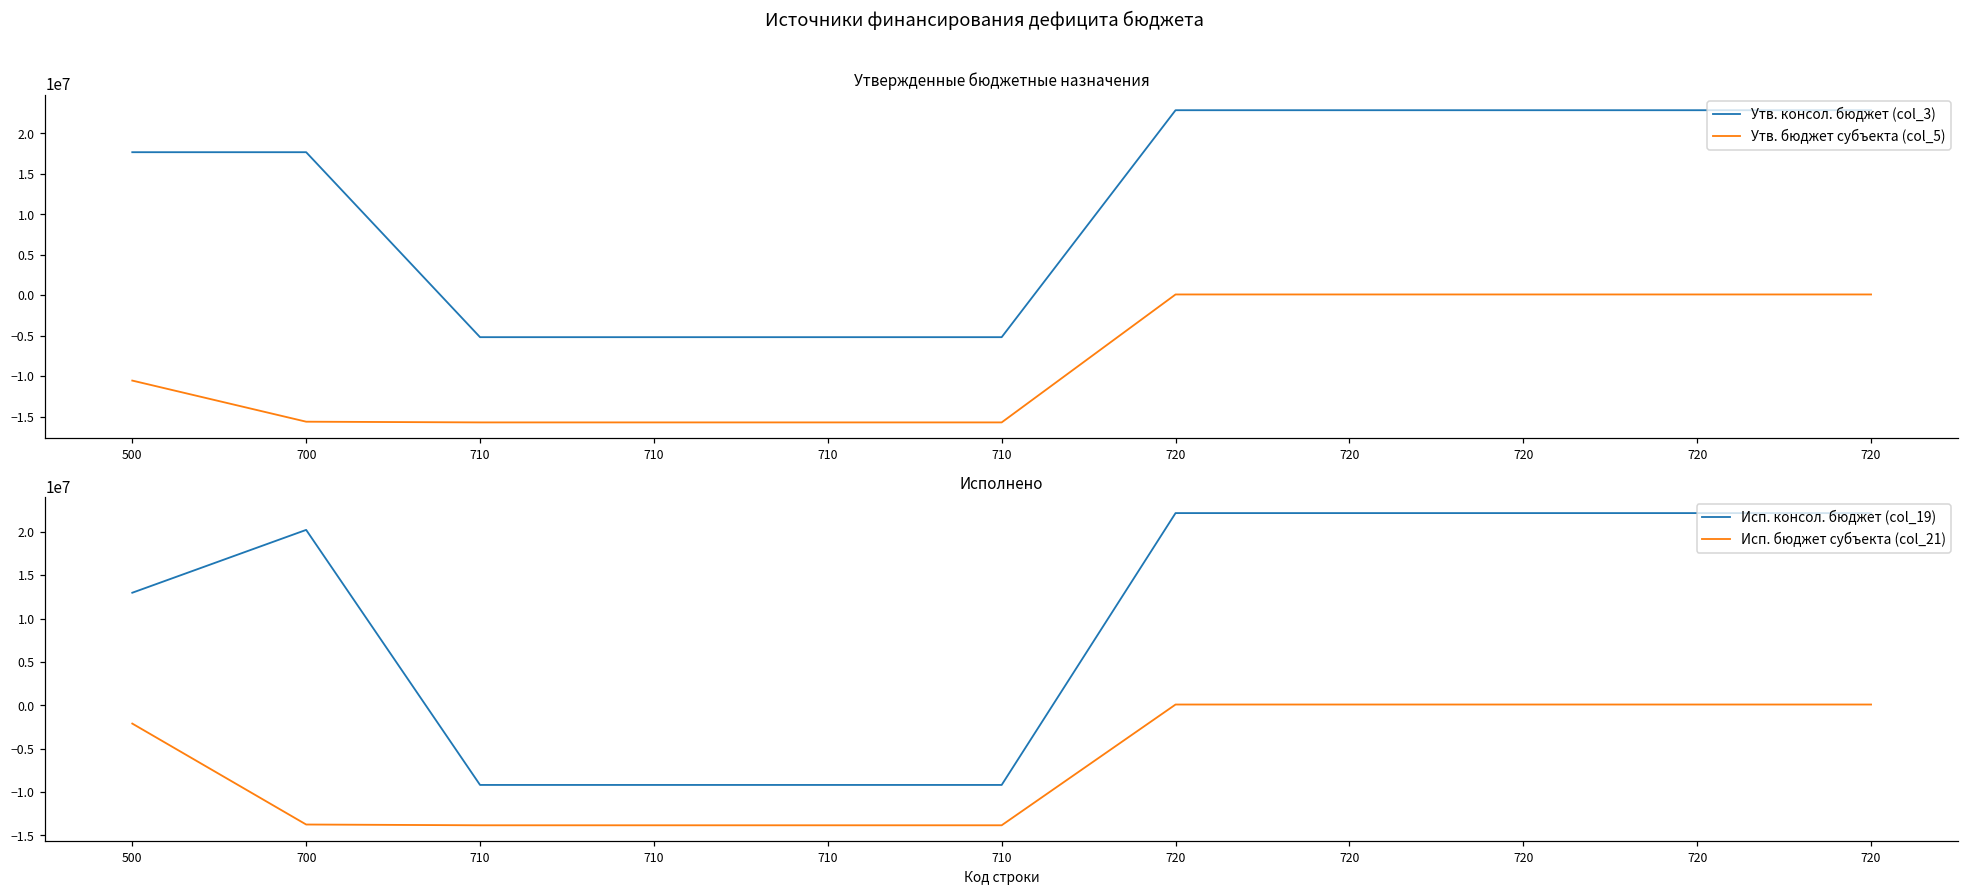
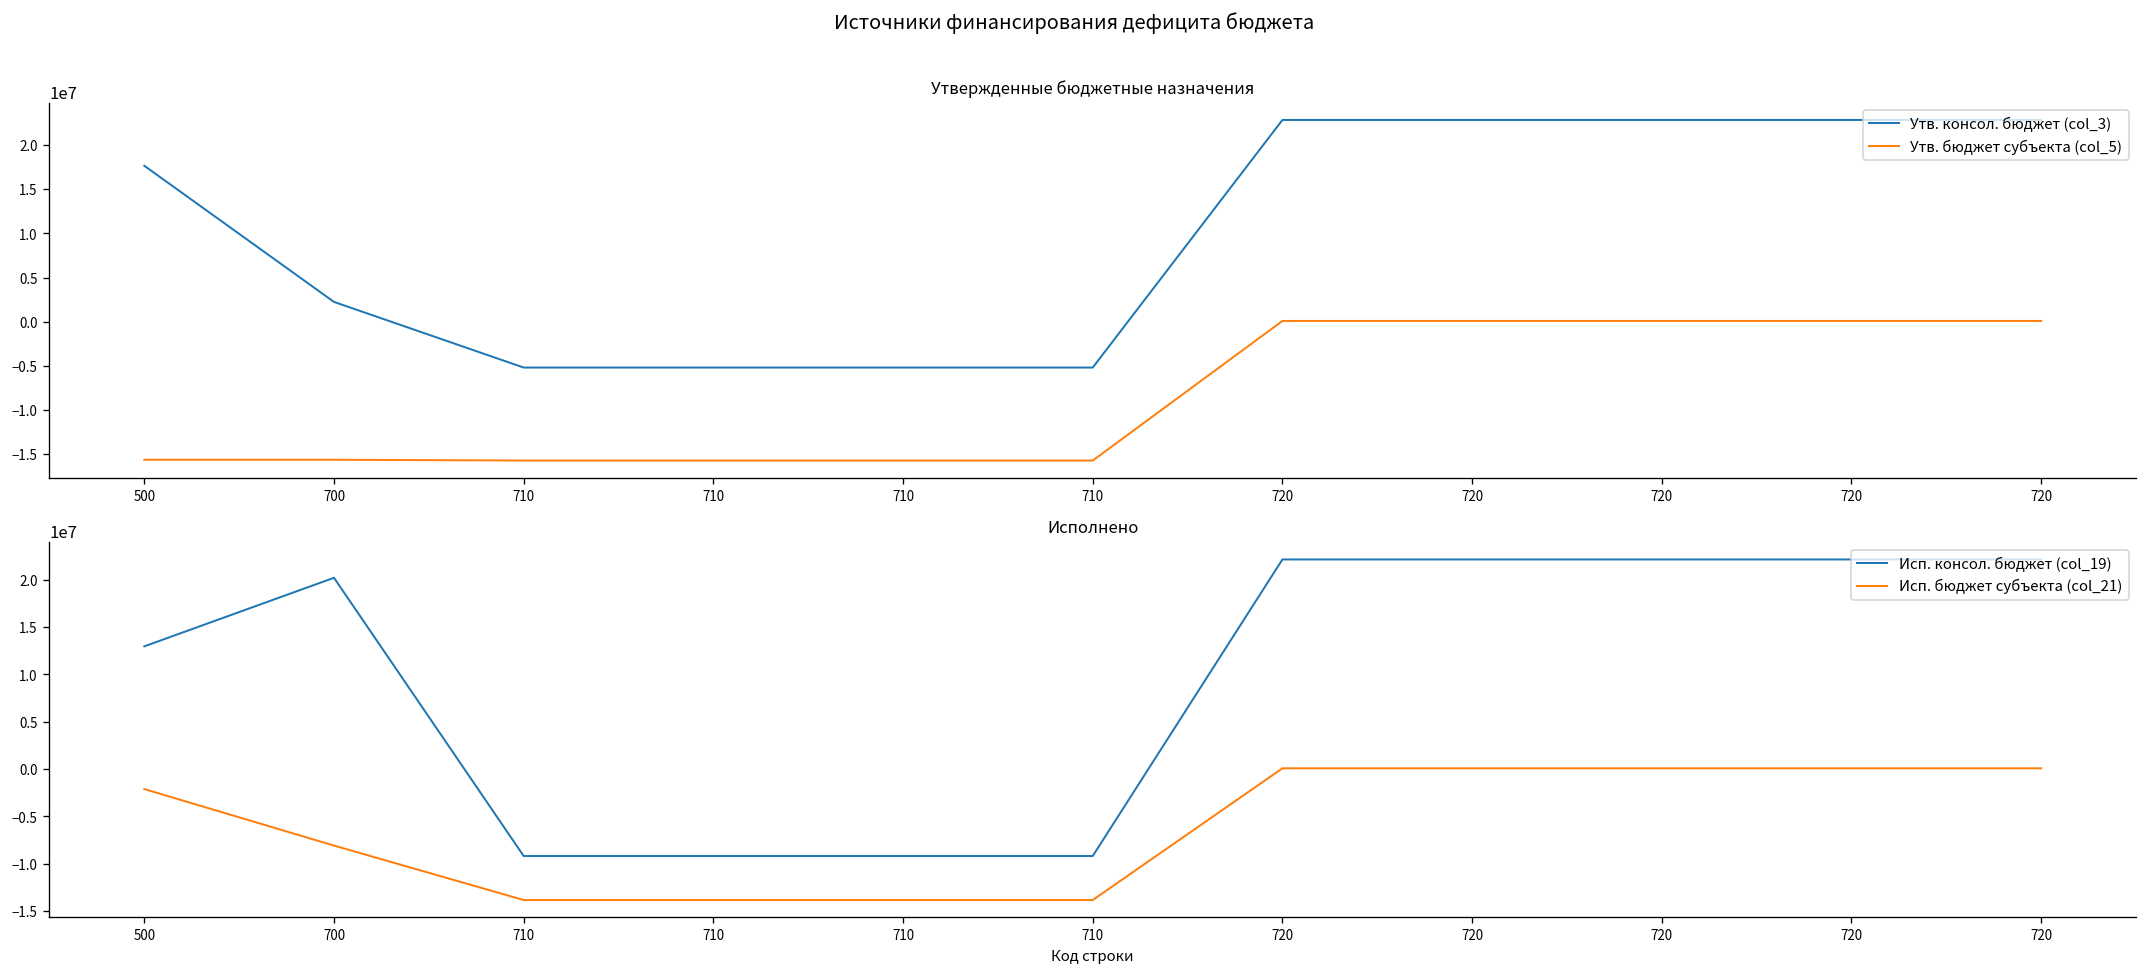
Утвержденные бюджетные назначения, Утв. бюджет субъекта (col_5), 500: -11000000 -> -16000000
Утвержденные бюджетные назначения, Утв. консол. бюджет (col_3), 700: 18000000 -> 2000000
Исполнено, Исп. бюджет субъекта (col_21), 700: -14000000 -> -8000000
